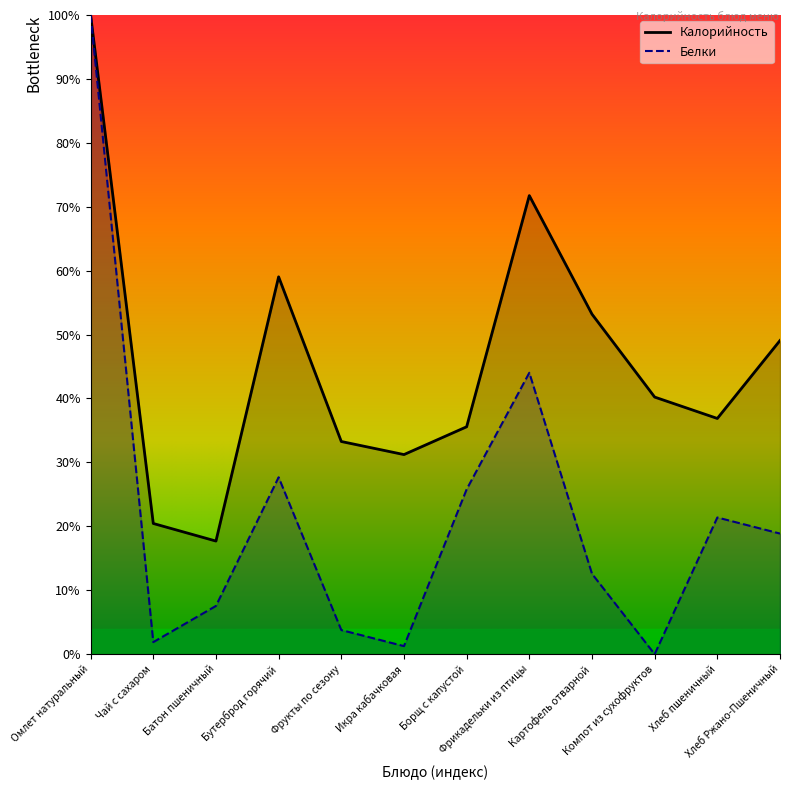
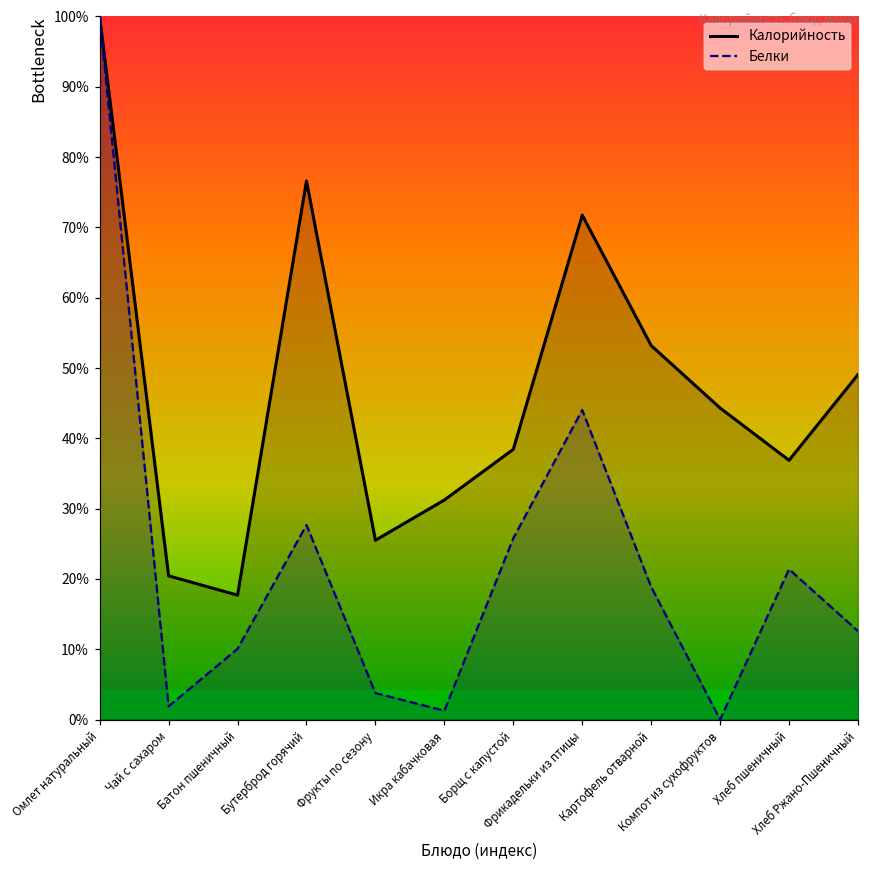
Белки, Батон пшеничный: 8% -> 10%
Калорийность, Бутерброд горячий: 59% -> 77%
Калорийность, Фрукты по сезону: 33% -> 26%
Калорийность, Борщ с капустой: 36% -> 38%
Белки, Картофель отварной: 13% -> 19%
Калорийность, Компот из сухофруктов: 40% -> 44%
Белки, Хлеб Ржано-Пшеничный: 19% -> 13%
